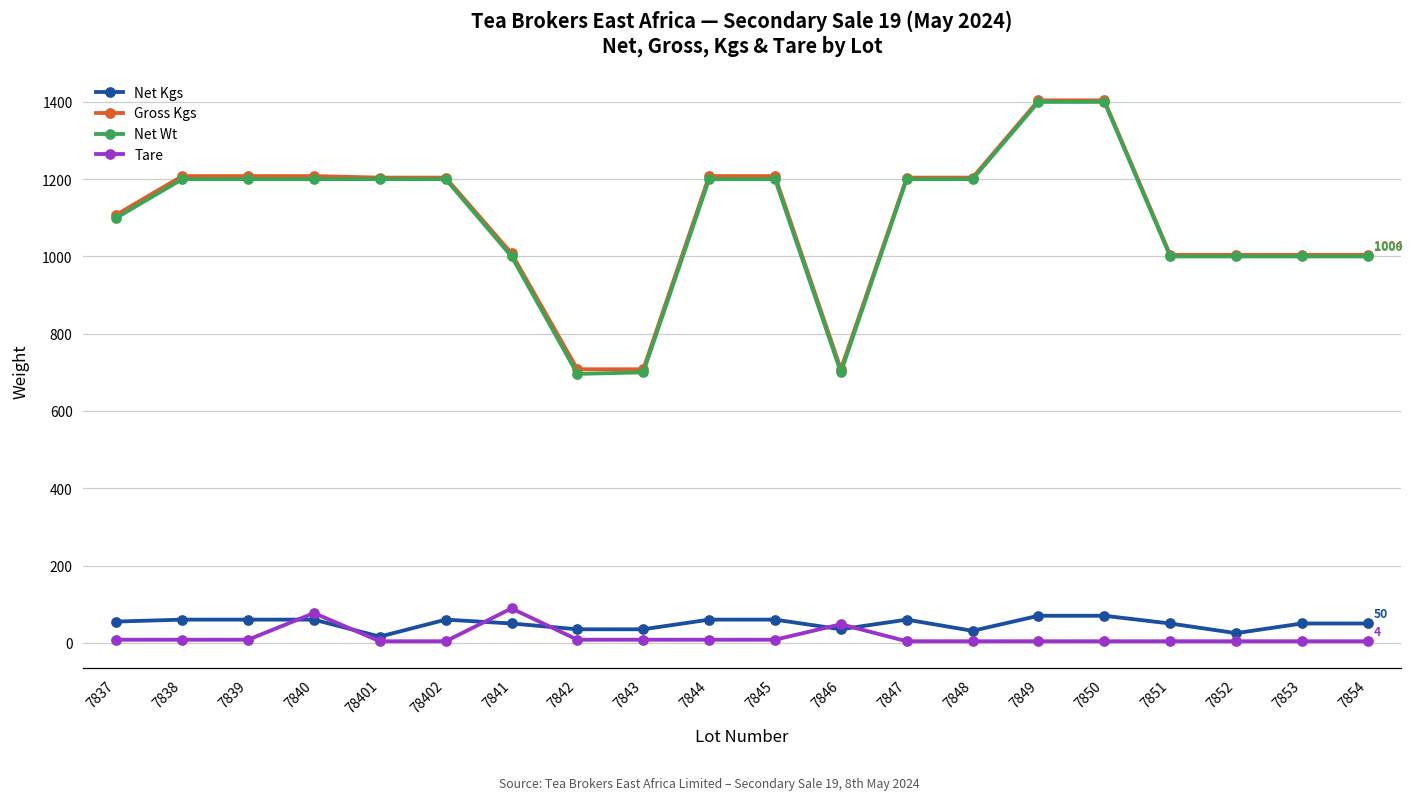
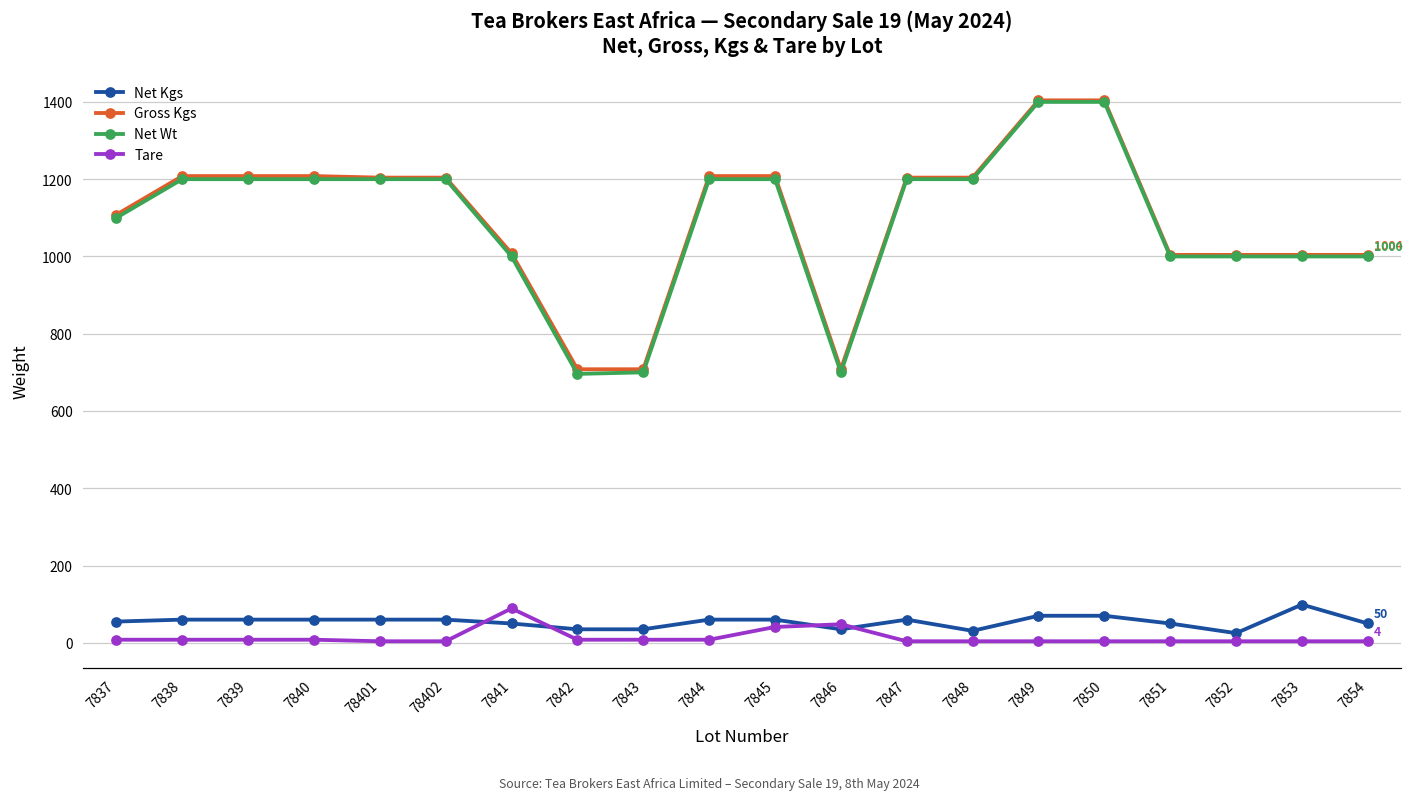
Tare, 7840: 80 -> 10
Net Kgs, 78401: 20 -> 60
Tare, 7845: 10 -> 40
Net Kgs, 7853: 50 -> 100
